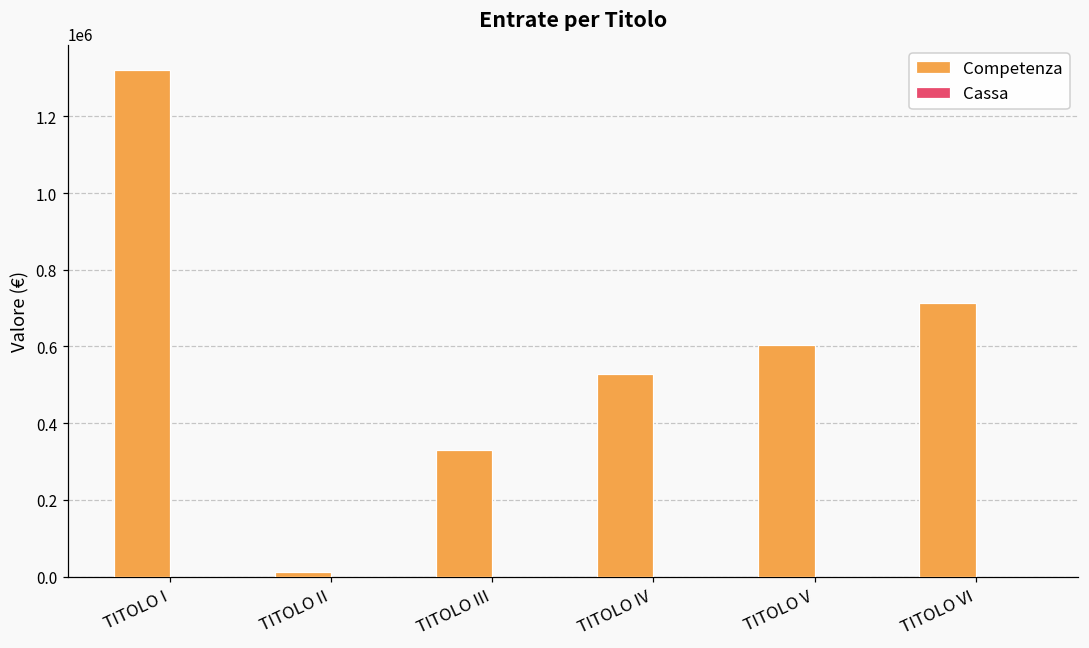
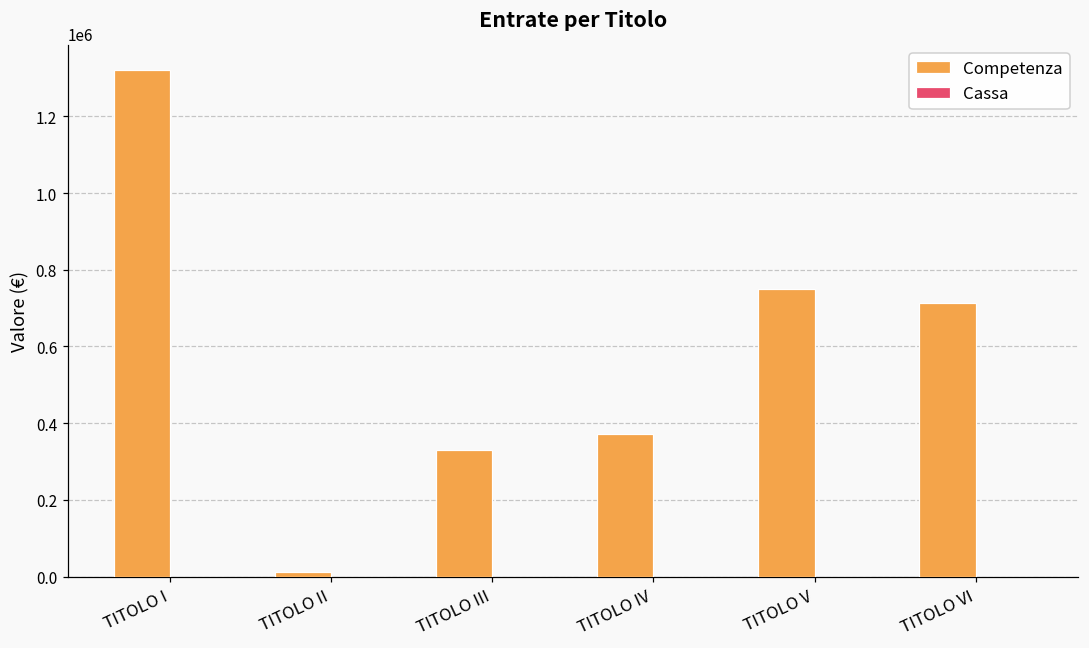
Competenza, TITOLO IV: 530000 -> 370000
Competenza, TITOLO V: 600000 -> 750000
